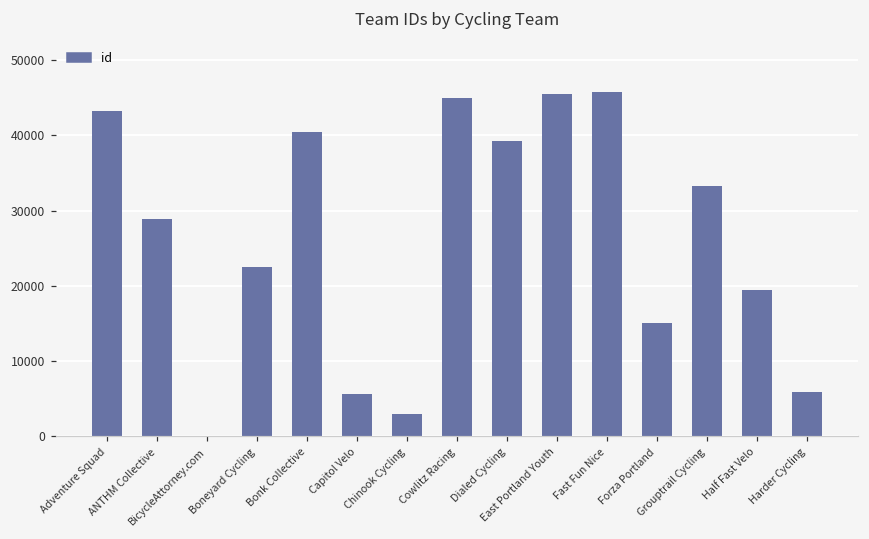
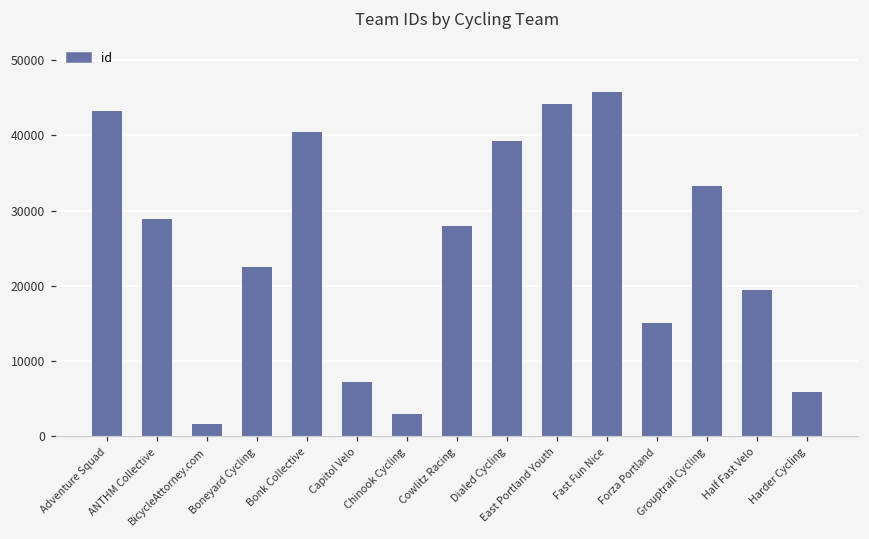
BicycleAttorney.com: 0 -> 2000
Capitol Velo: 6000 -> 7000
Cowlitz Racing: 45000 -> 28000
East Portland Youth: 46000 -> 44000
